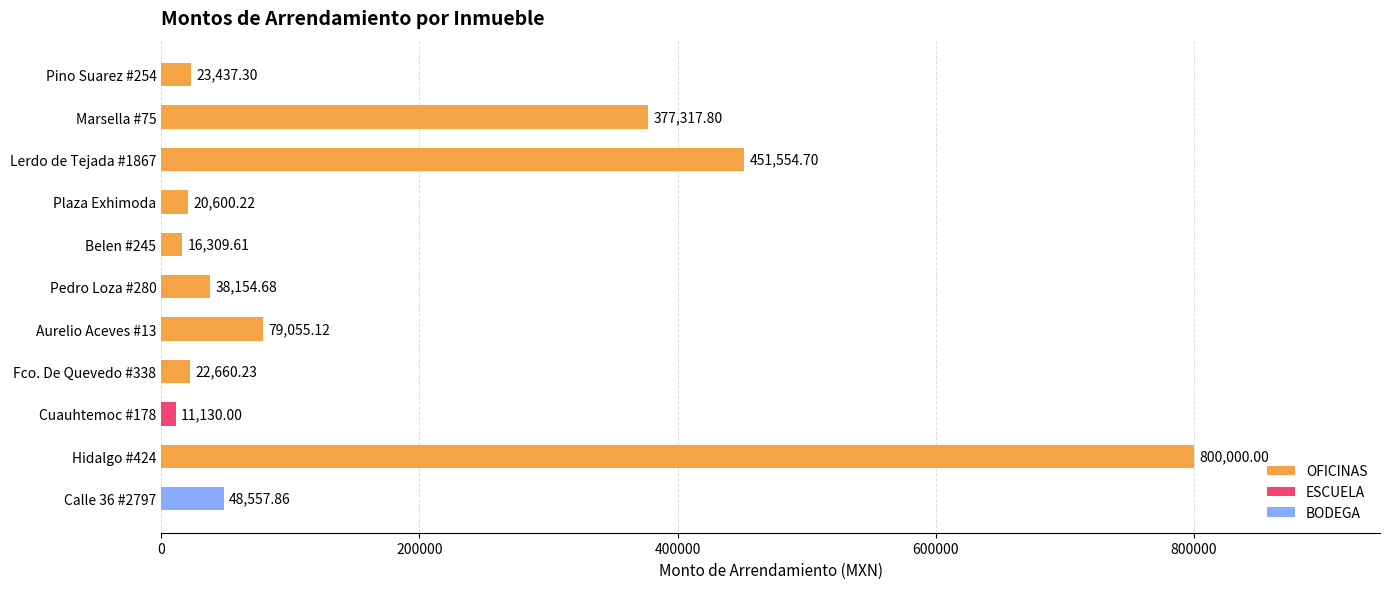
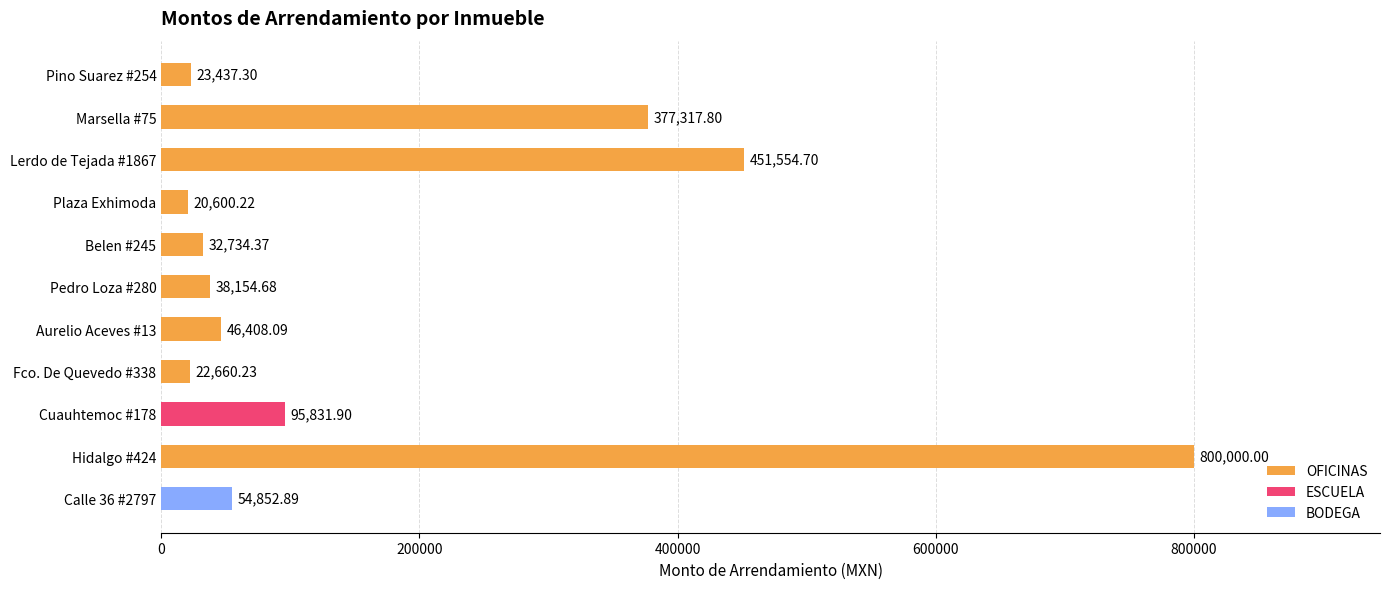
Belen #245: 16,309.61 -> 32,734.37
Aurelio Aceves #13: 79,055.12 -> 46,408.09
Cuauhtemoc #178: 11,130.00 -> 95,831.90
Calle 36 #2797: 48,557.86 -> 54,852.89
